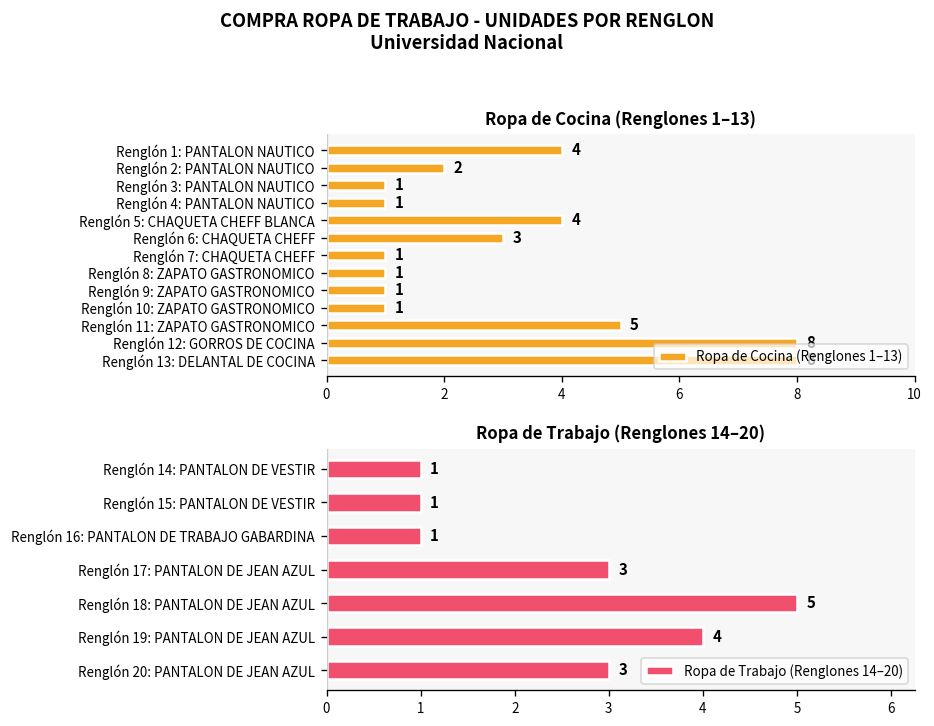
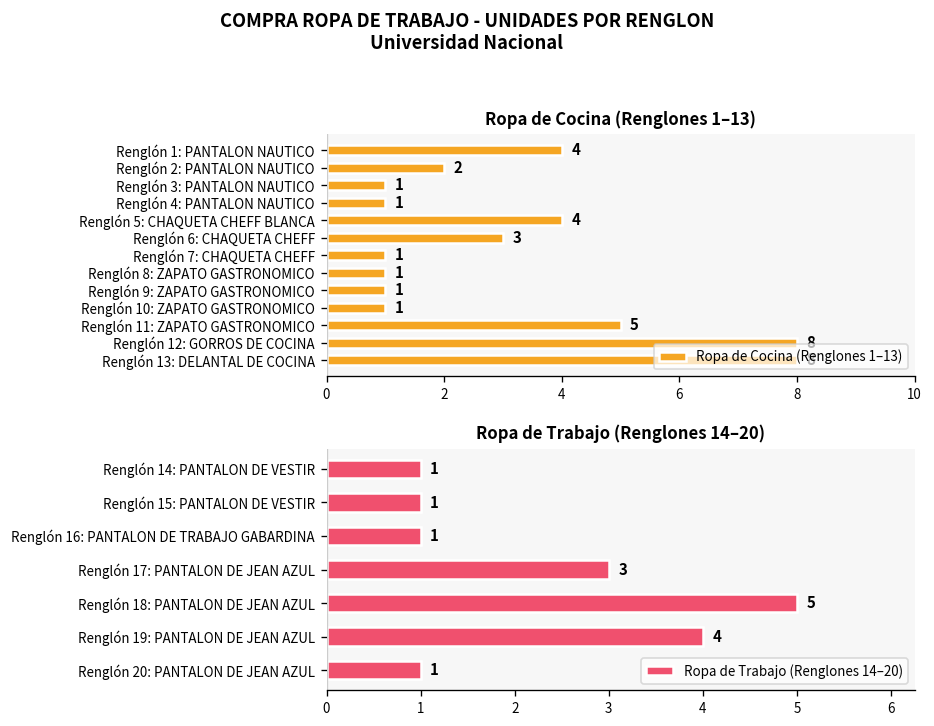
Ropa de Trabajo (Renglones 14–20), Renglón 20: PANTALON DE JEAN AZUL: 3 -> 1
